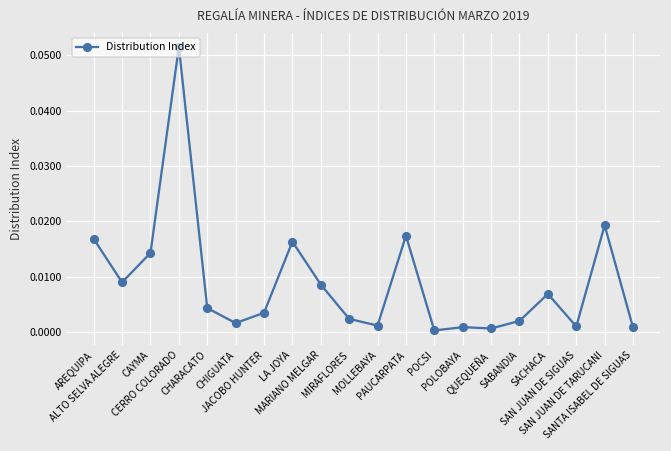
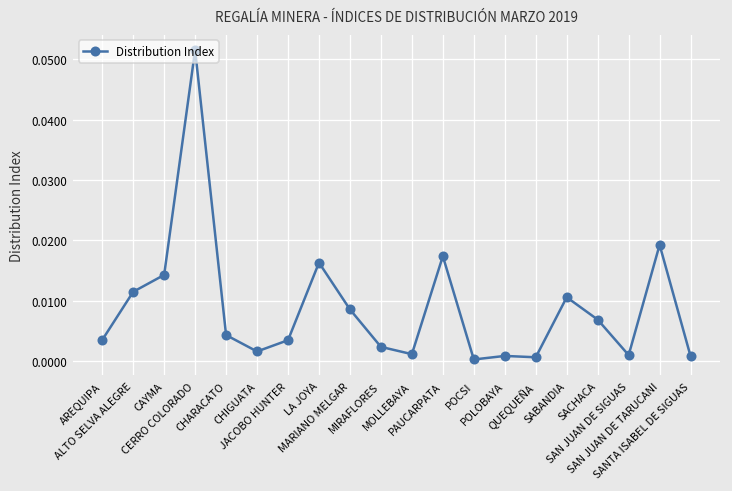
AREQUIPA: 0.017 -> 0.004
ALTO SELVA ALEGRE: 0.009 -> 0.011
SABANDIA: 0.002 -> 0.011
